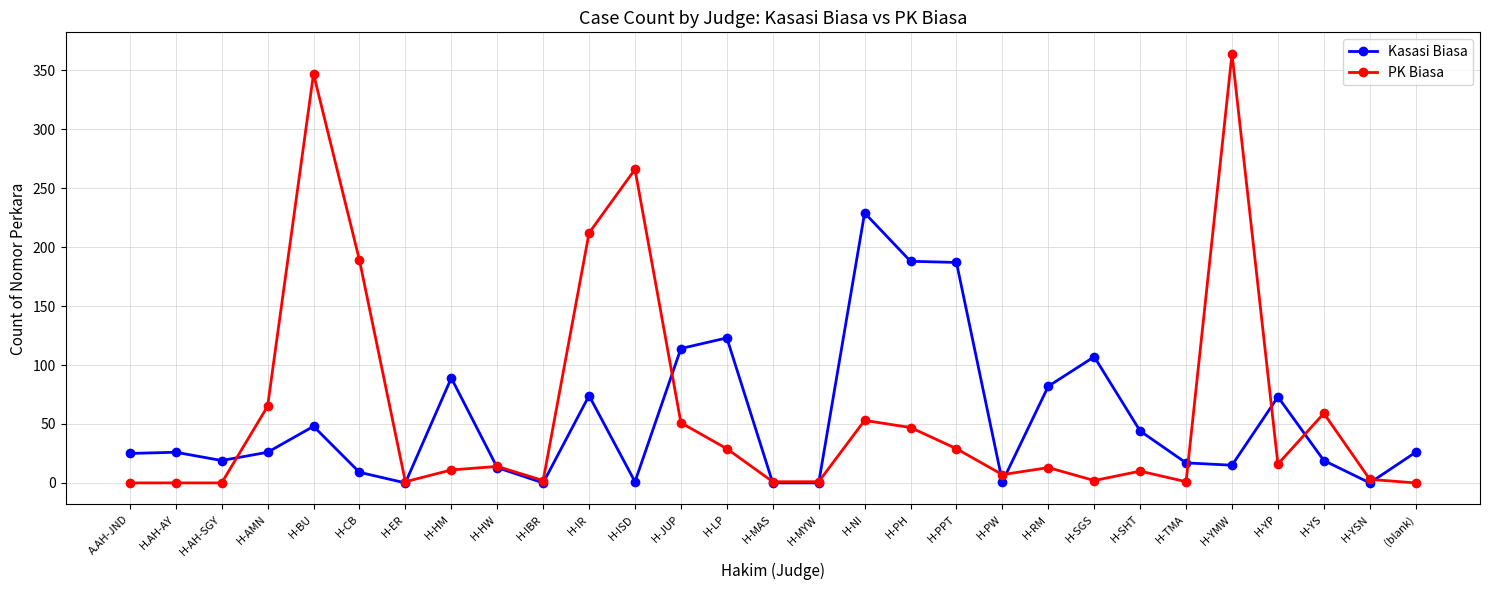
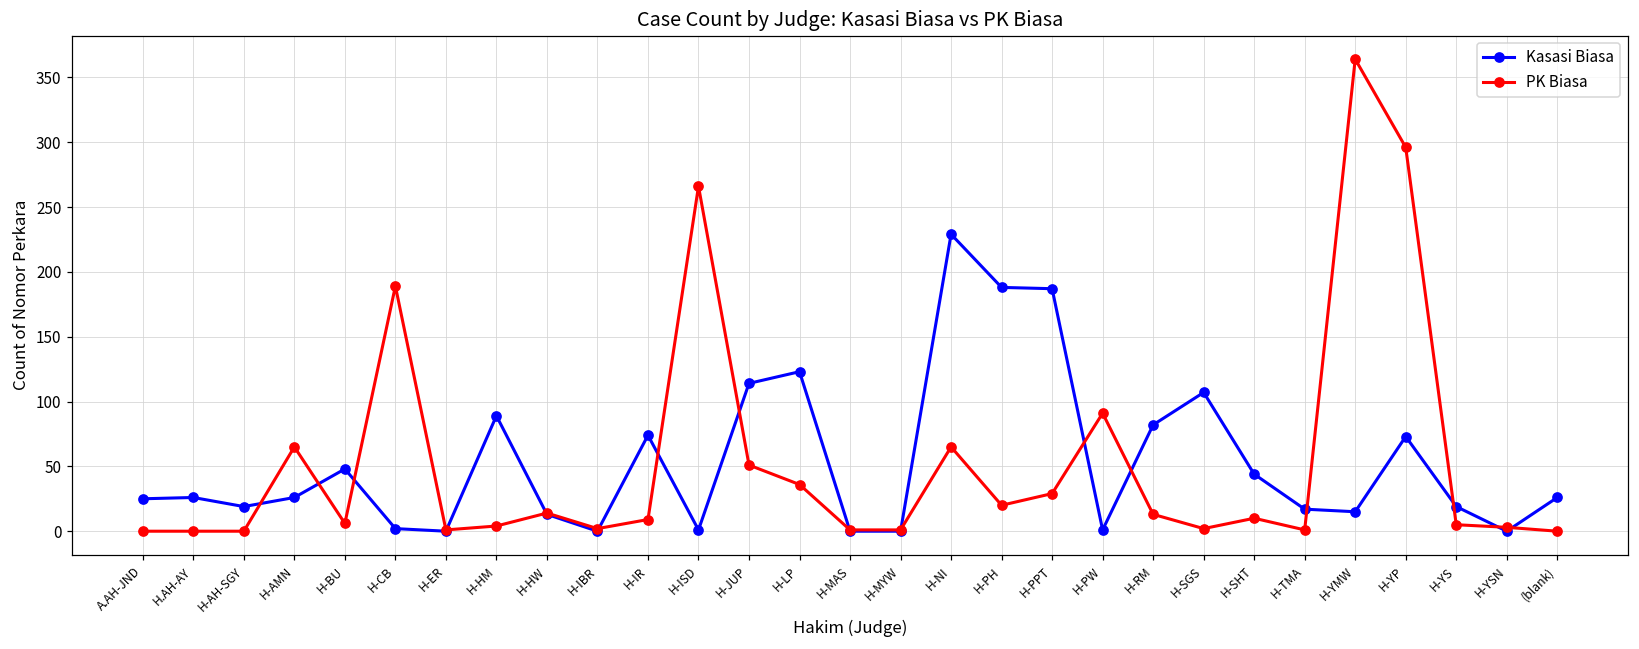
PK Biasa, H-BU: 347 -> 6
Kasasi Biasa, H-CB: 9 -> 2
PK Biasa, H-HM: 11 -> 4
PK Biasa, H-IR: 212 -> 9
PK Biasa, H-LP: 29 -> 36
PK Biasa, H-NI: 53 -> 65
PK Biasa, H-PH: 47 -> 20
PK Biasa, H-PW: 7 -> 91
PK Biasa, H-YP: 16 -> 296
PK Biasa, H-YS: 59 -> 5
